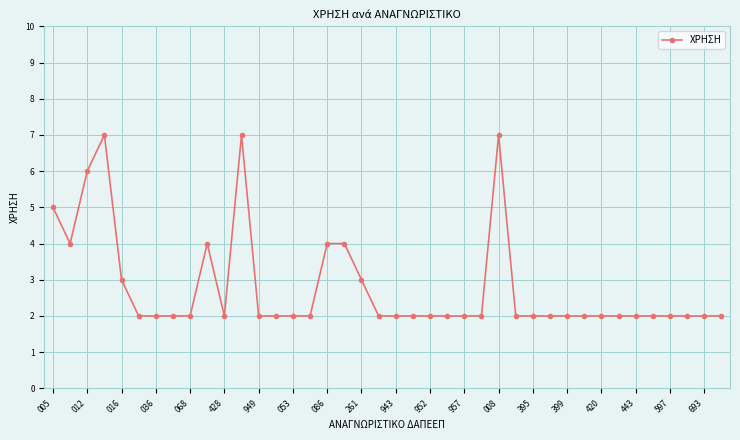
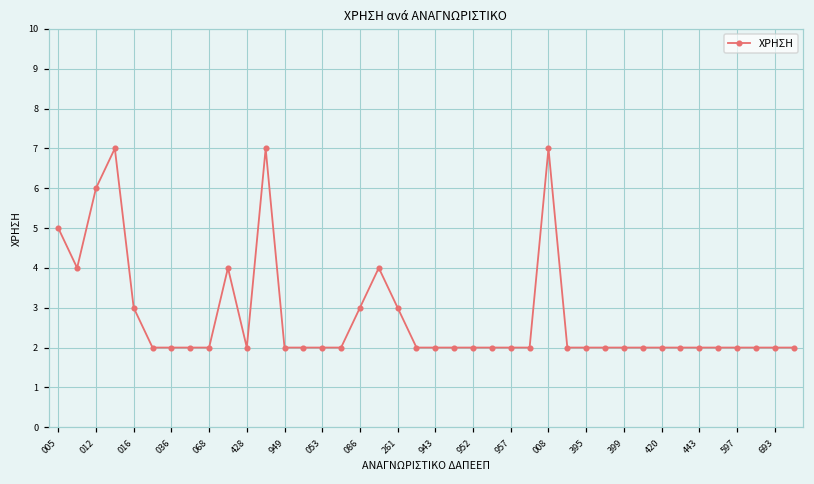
086: 4 -> 3
